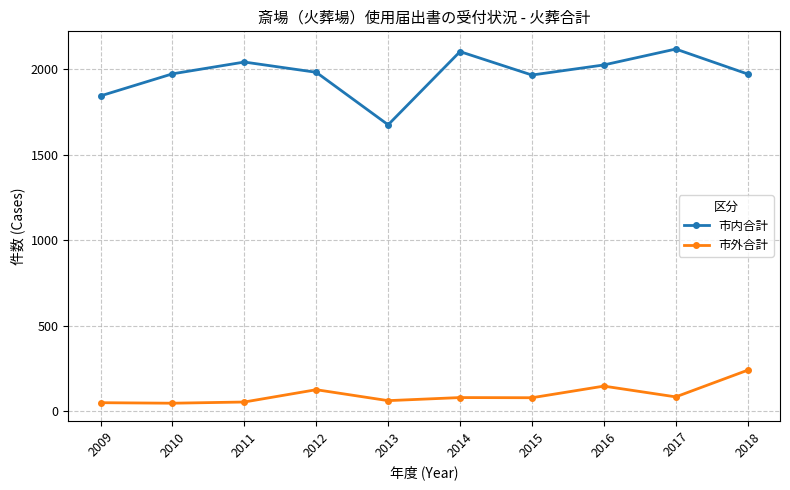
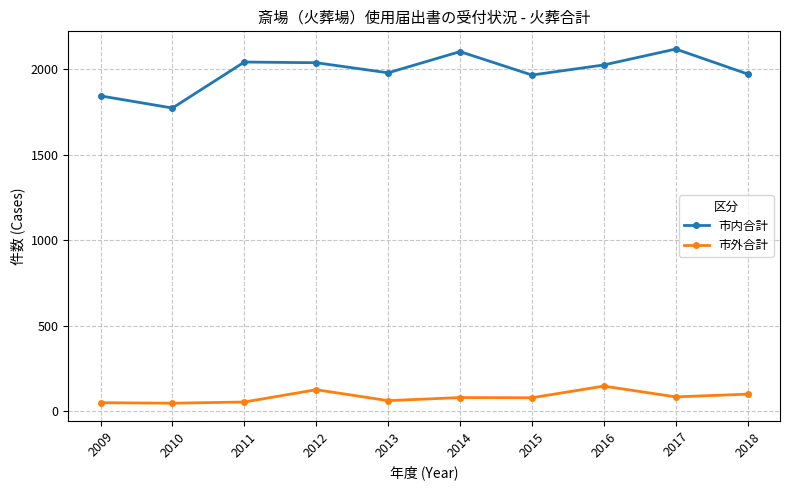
市内合計, 2010: 1970 -> 1770
市内合計, 2012: 1980 -> 2040
市内合計, 2013: 1680 -> 1980
市外合計, 2018: 240 -> 100
